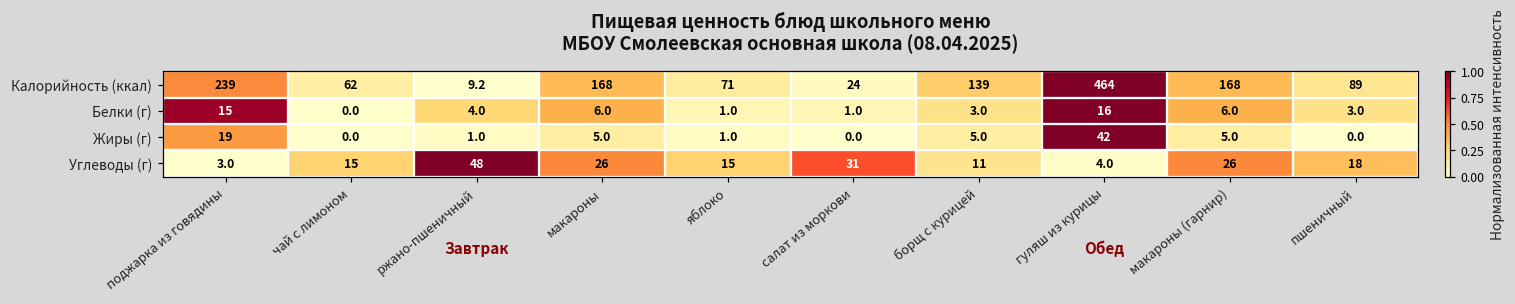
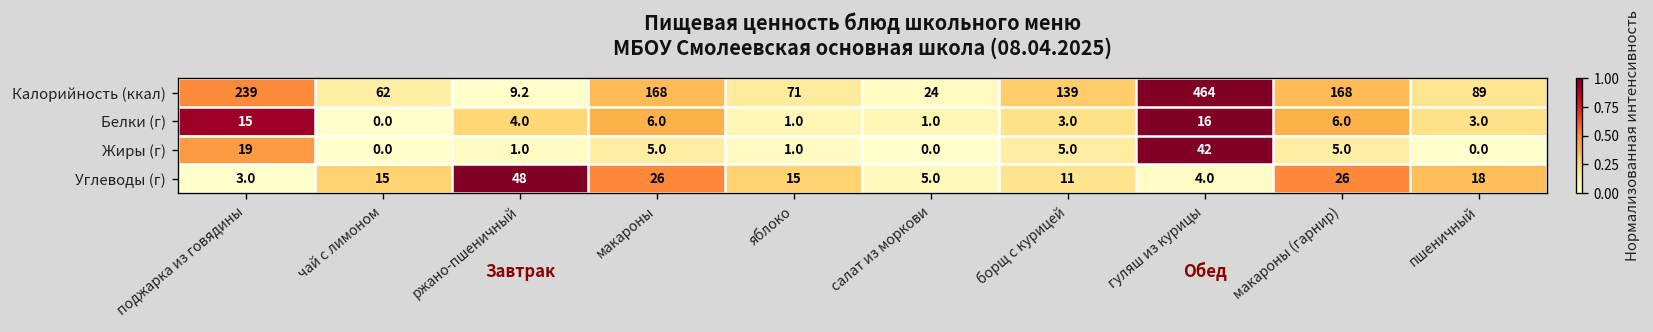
Углеводы (г), салат из моркови: 31 -> 5.0
